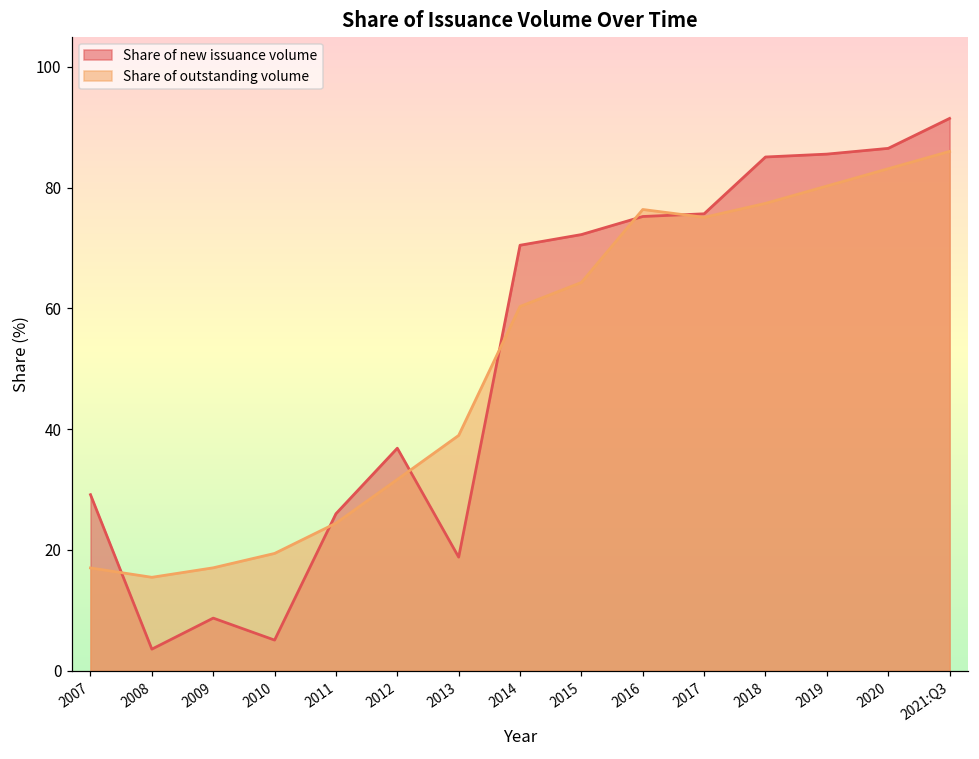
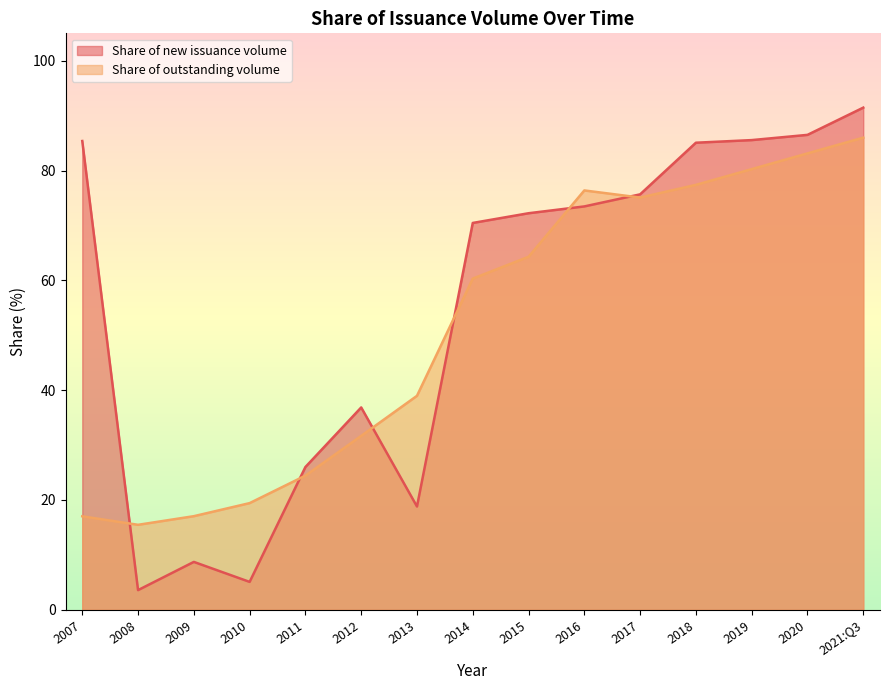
Share of new issuance volume, 2007: 29 -> 85
Share of new issuance volume, 2016: 75 -> 73
